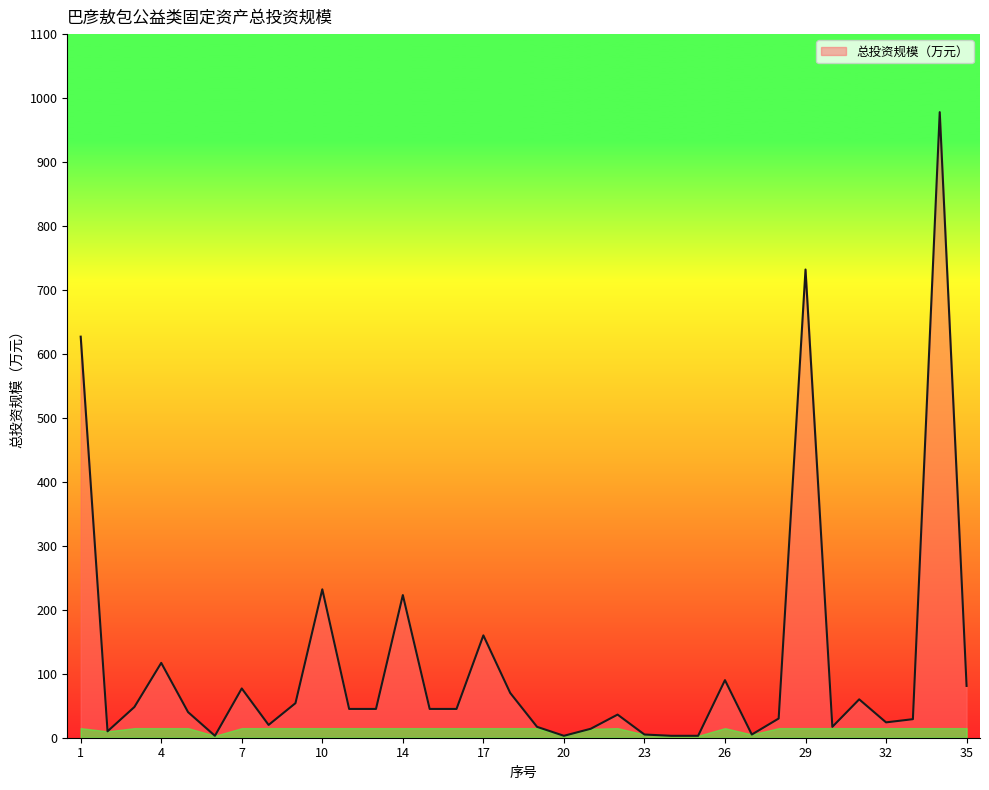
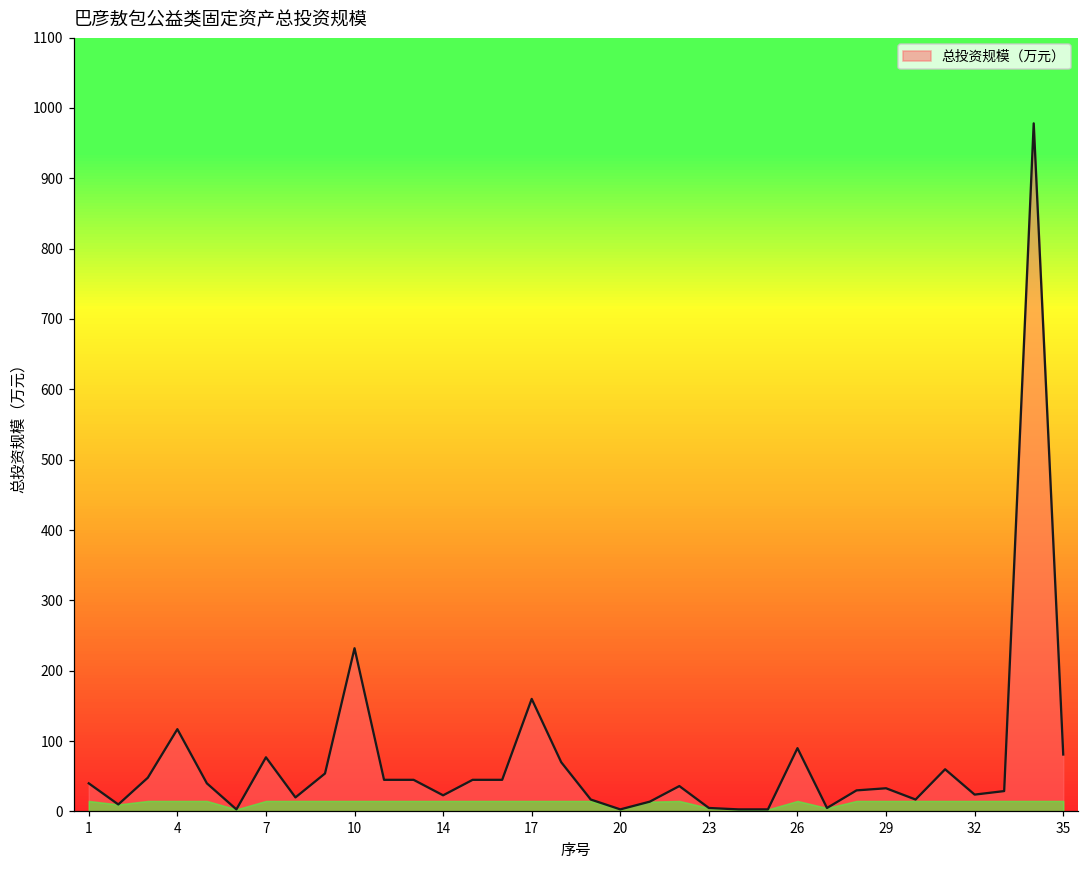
总投资规模（万元）, 1: 630 -> 40
总投资规模（万元）, 14: 220 -> 20
总投资规模（万元）, 29: 730 -> 30
